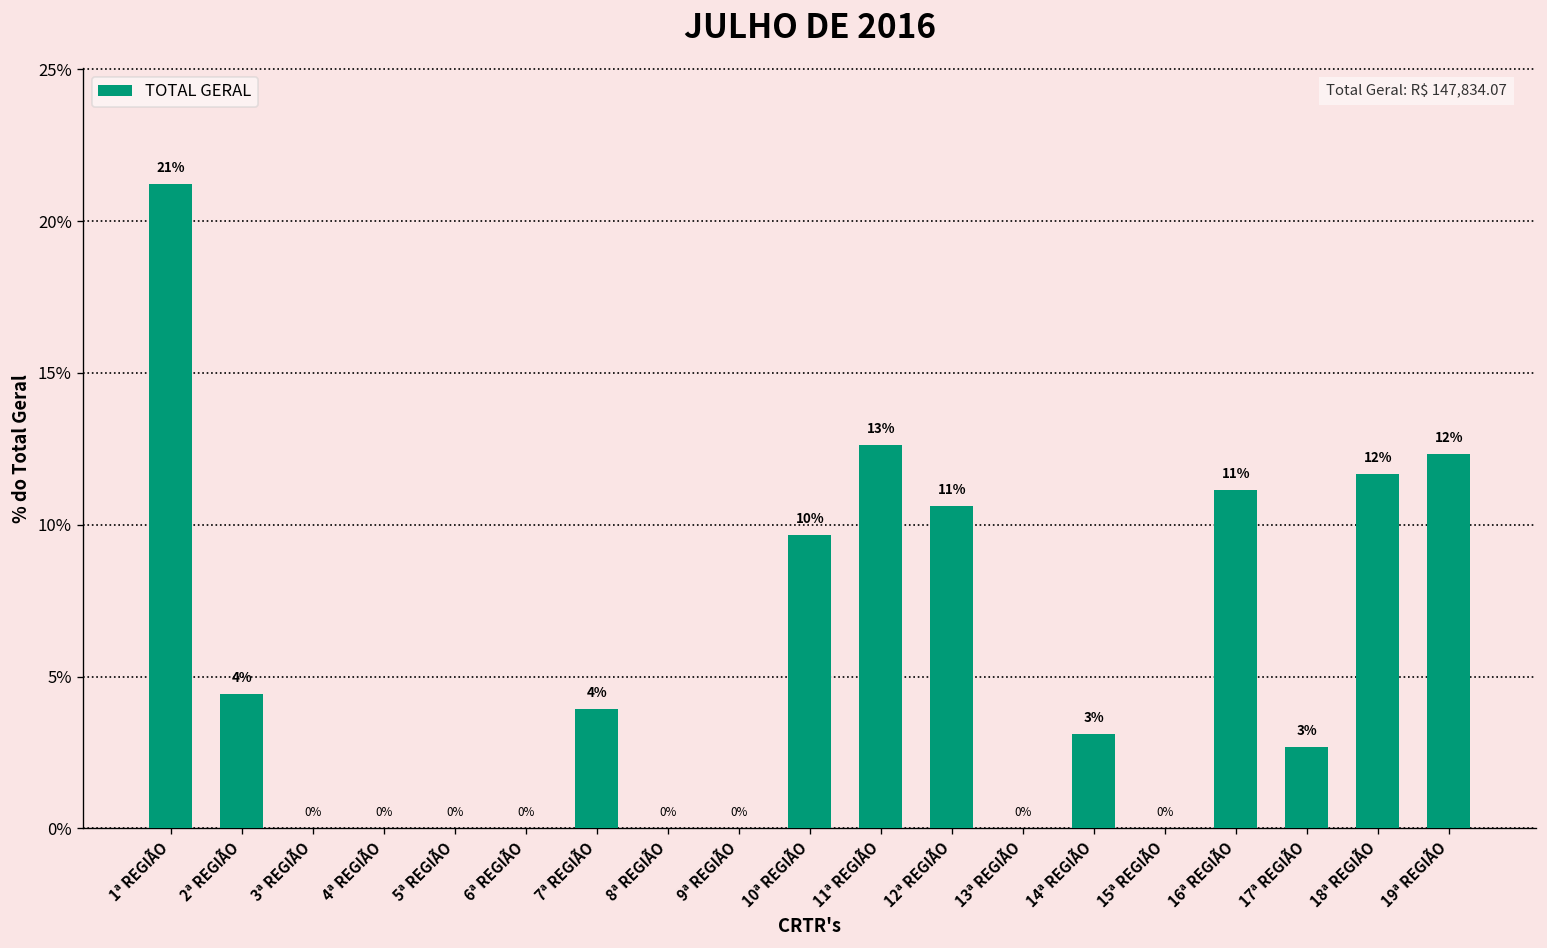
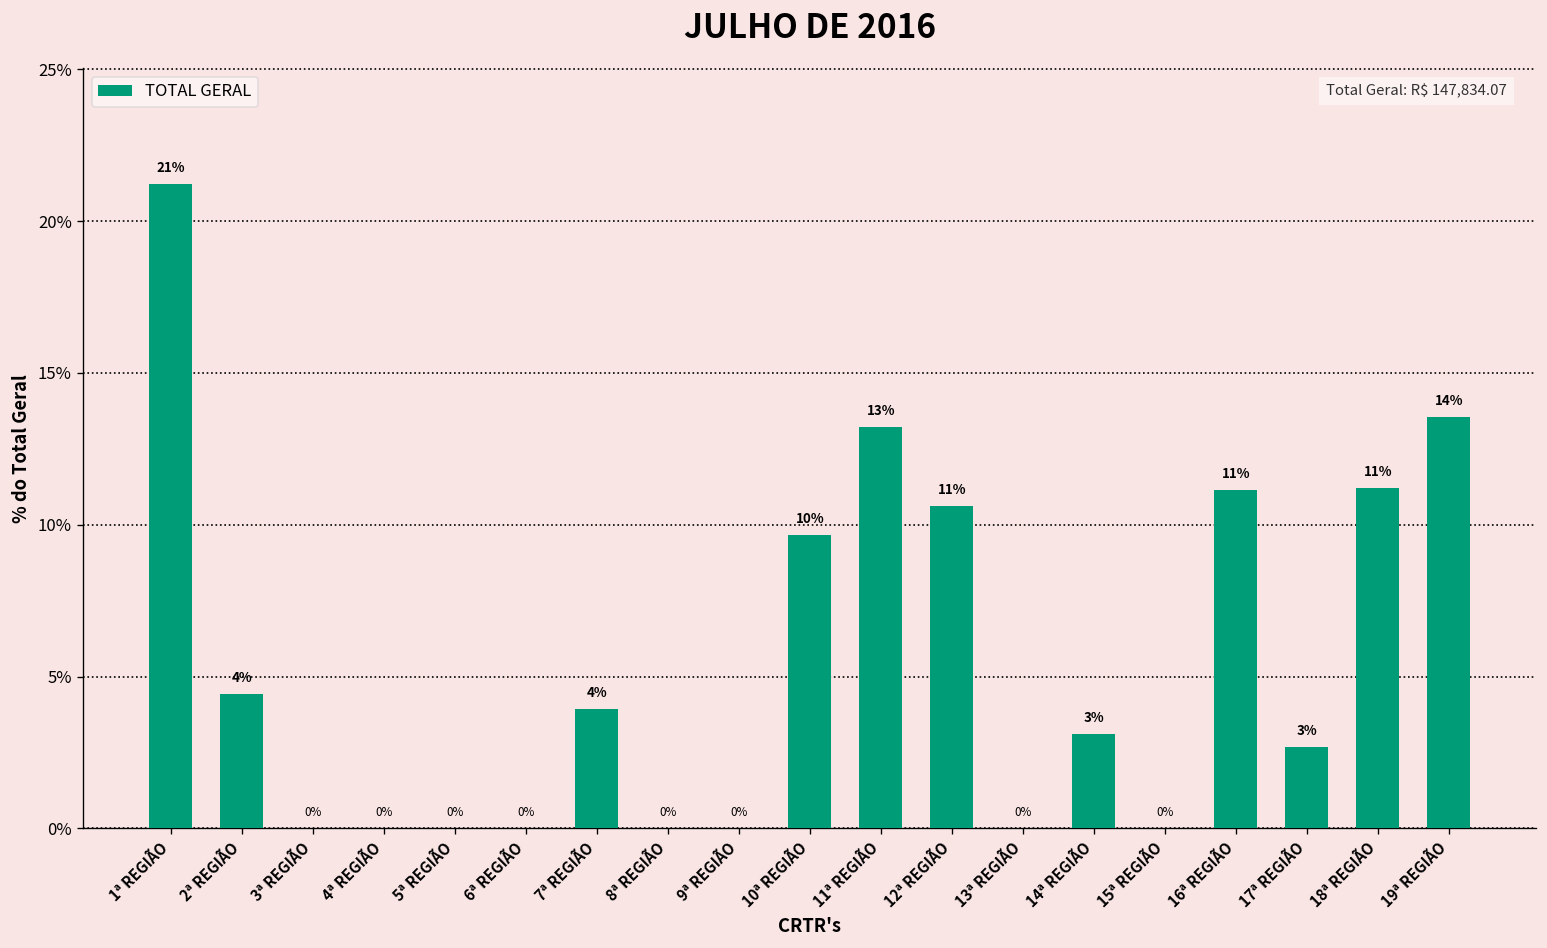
11ª REGIÃO: 12.6% -> 13.2%
18ª REGIÃO: 12% -> 11%
19ª REGIÃO: 12% -> 14%
